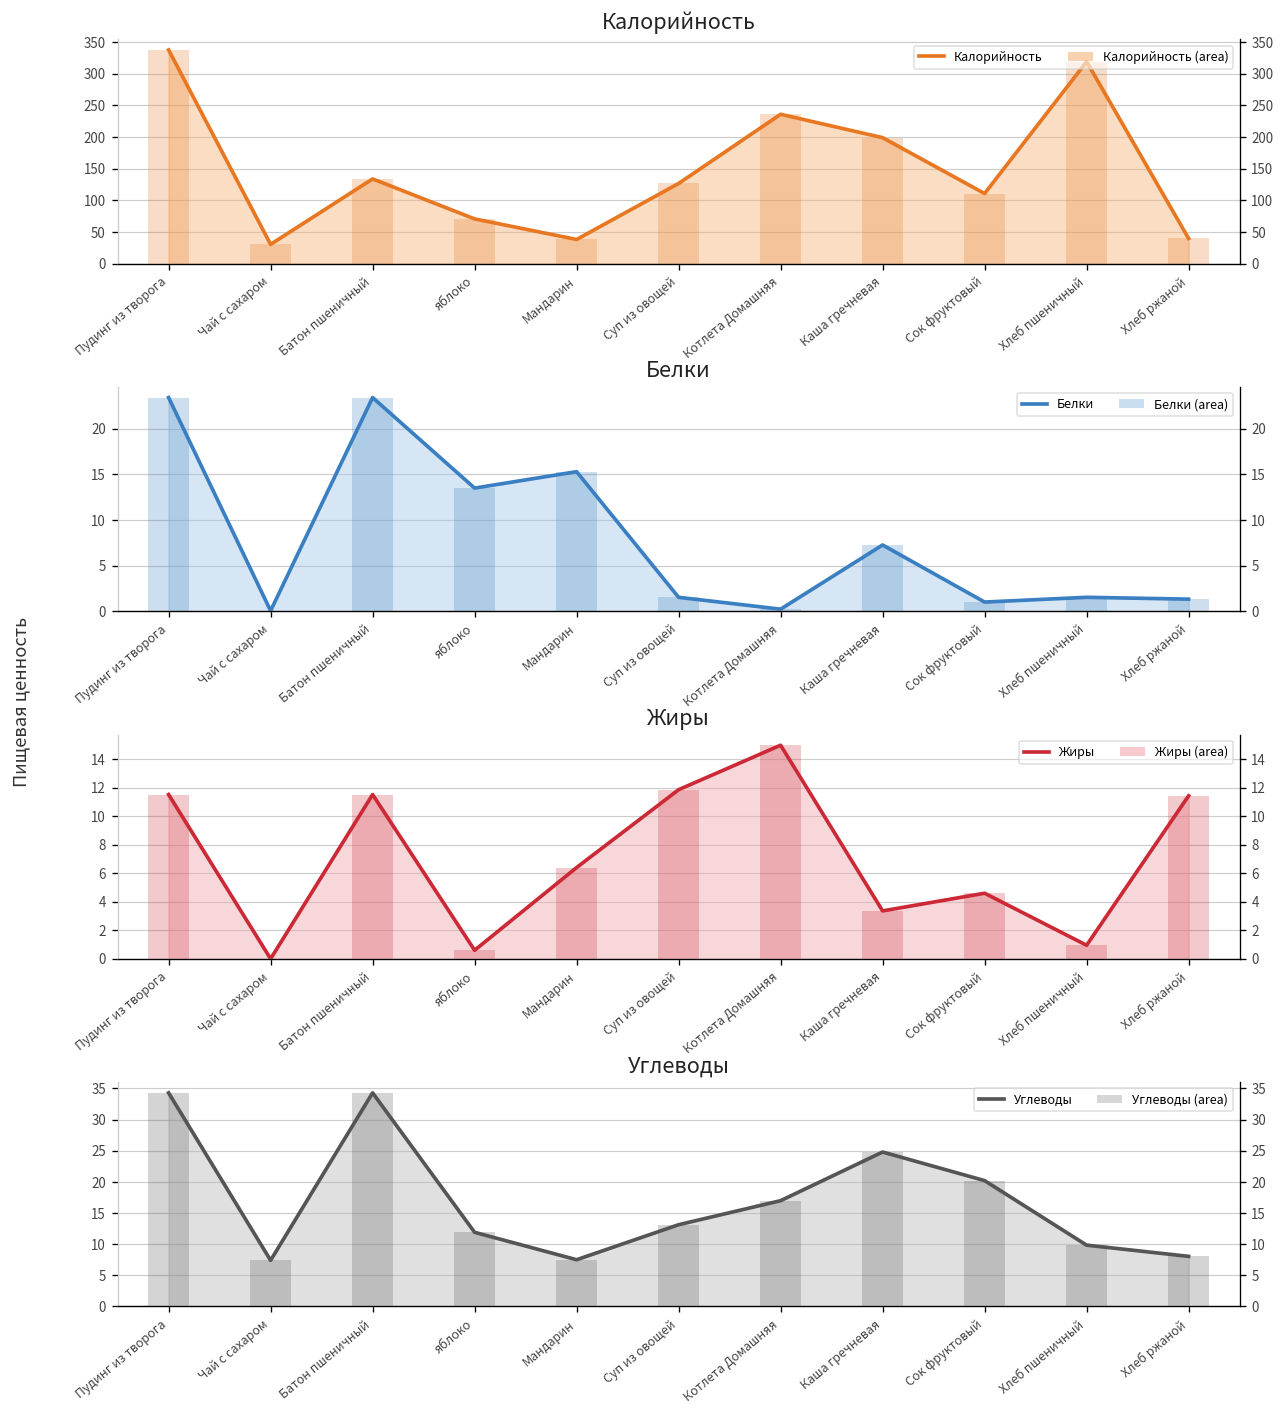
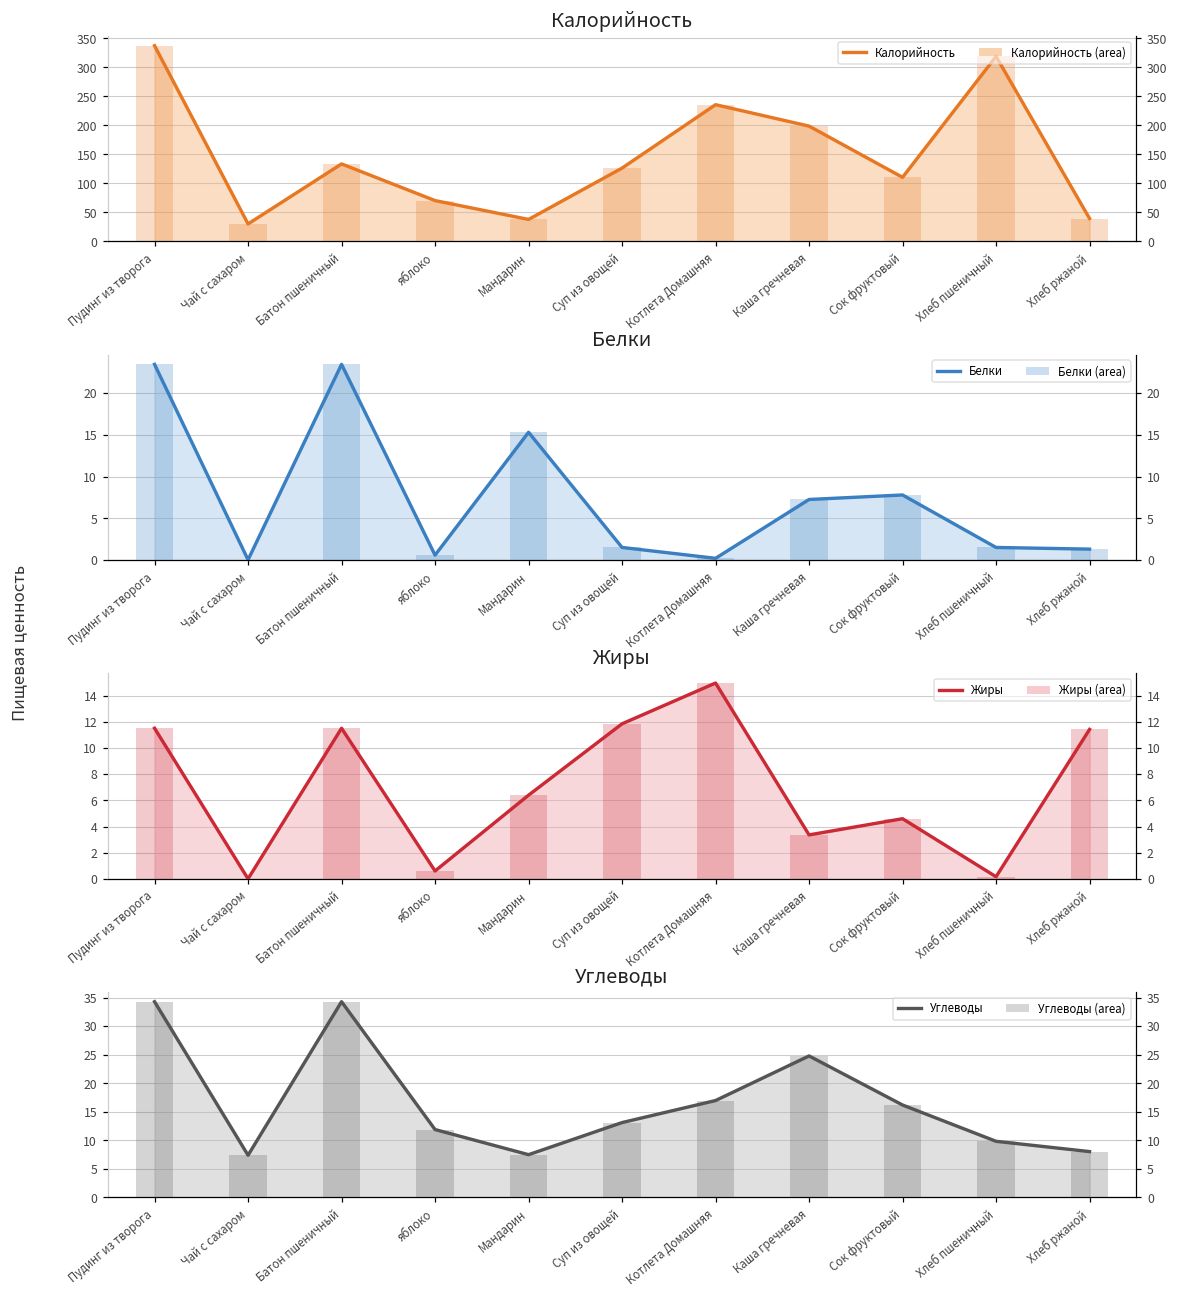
Белки, яблоко: 14 -> 1
Белки, Сок фруктовый: 1 -> 8
Жиры, Хлеб пшеничный: 1.0 -> 0.2
Углеводы, Сок фруктовый: 20 -> 16
